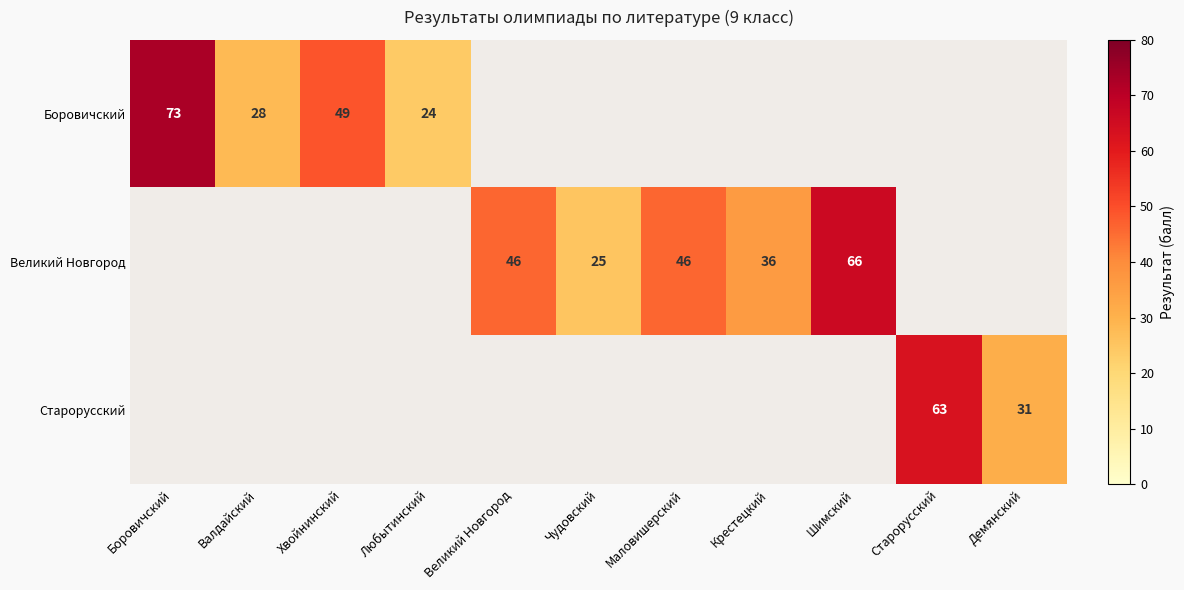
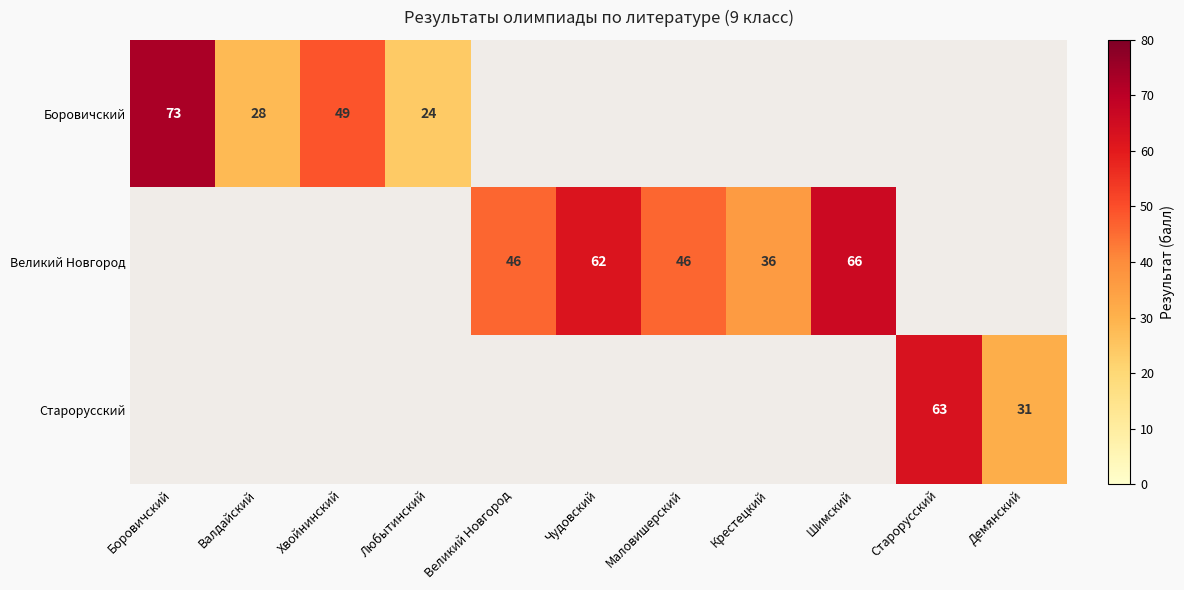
Великий Новгород, Чудовский: 25 -> 62
